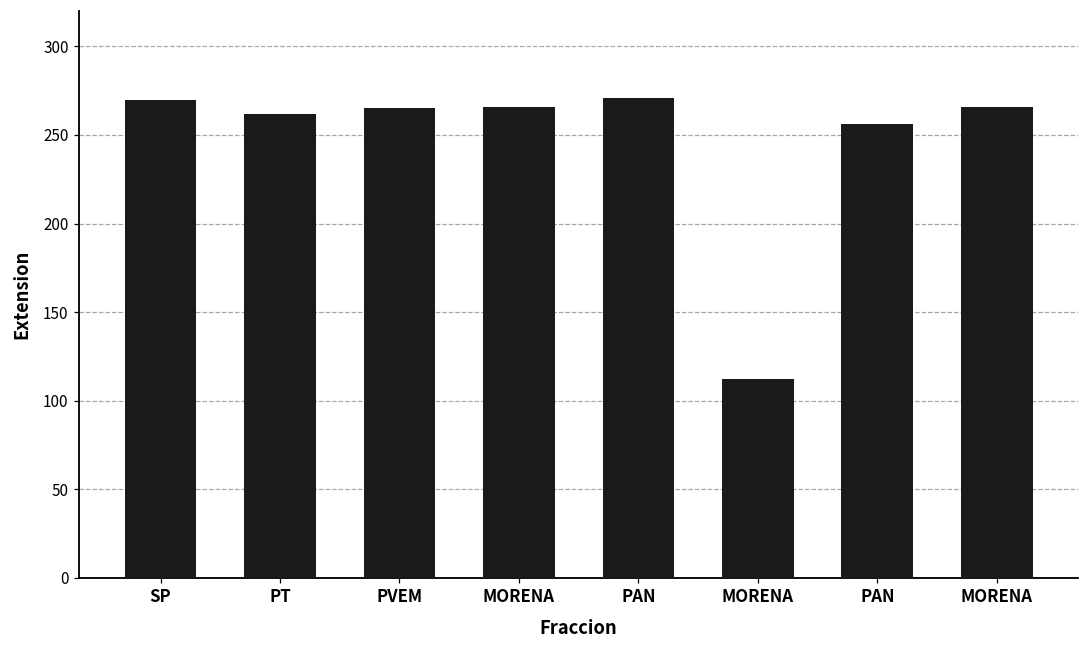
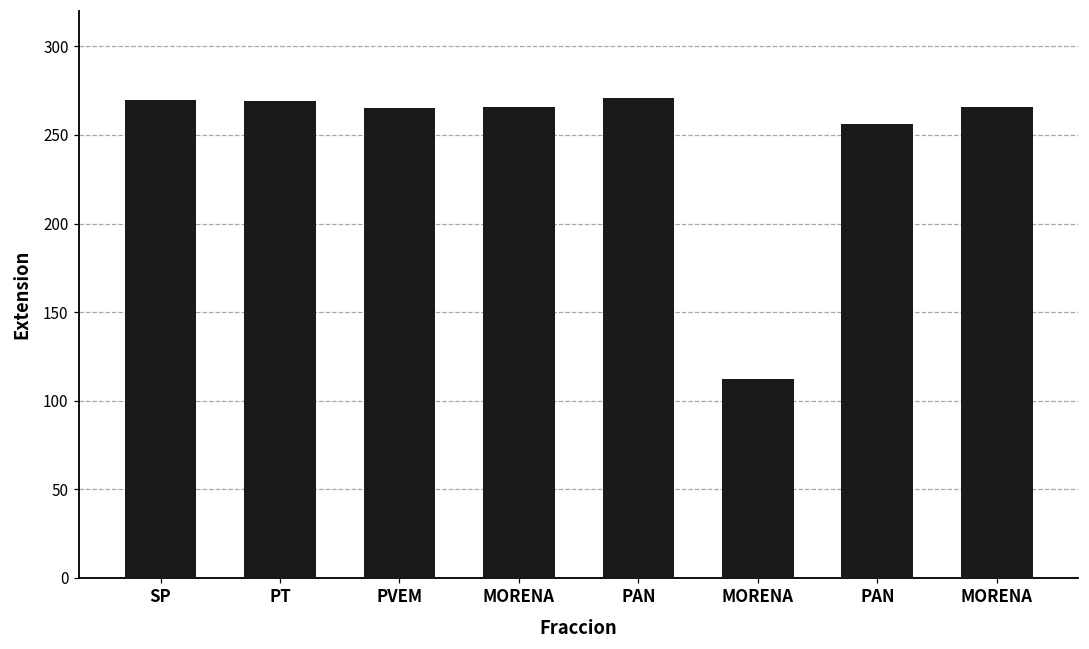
PT: 262 -> 269
